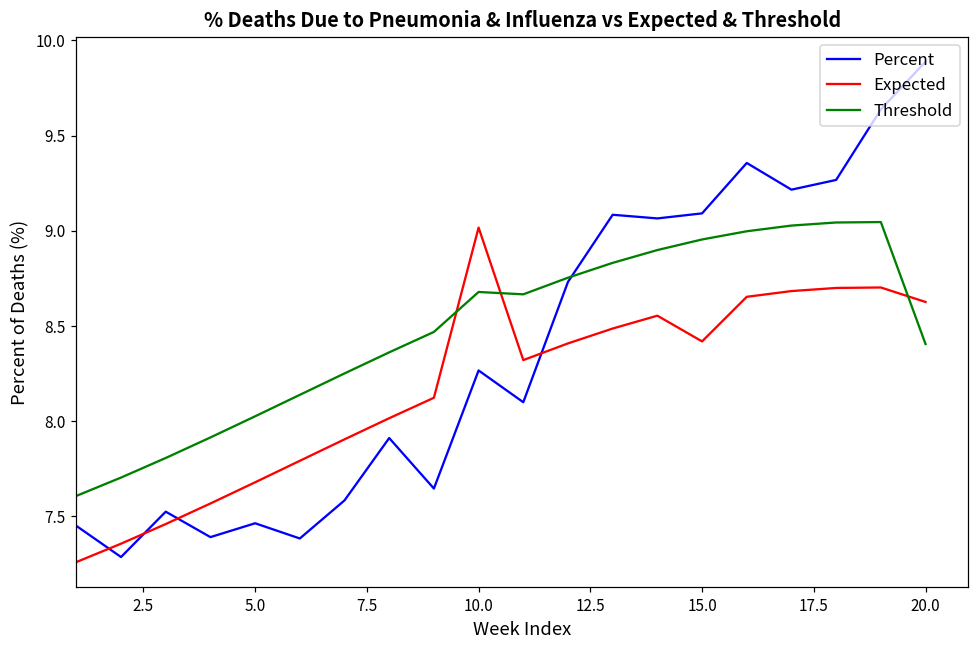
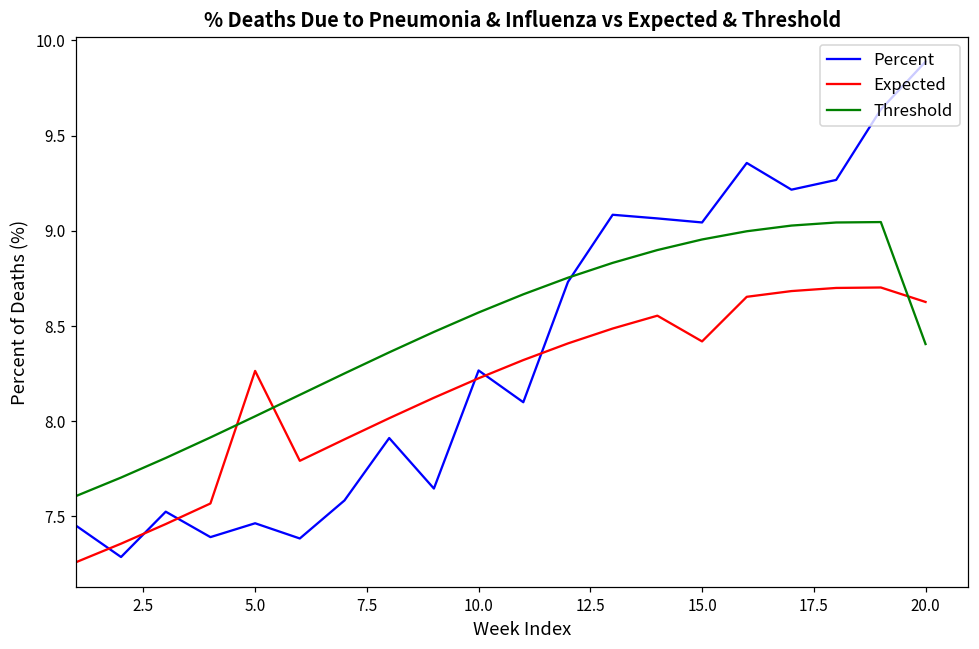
Expected, 5.0: 7.68 -> 8.26
Expected, 10.0: 9.02 -> 8.23
Threshold, 10.0: 8.68 -> 8.57
Percent, 15.0: 9.09 -> 9.04
